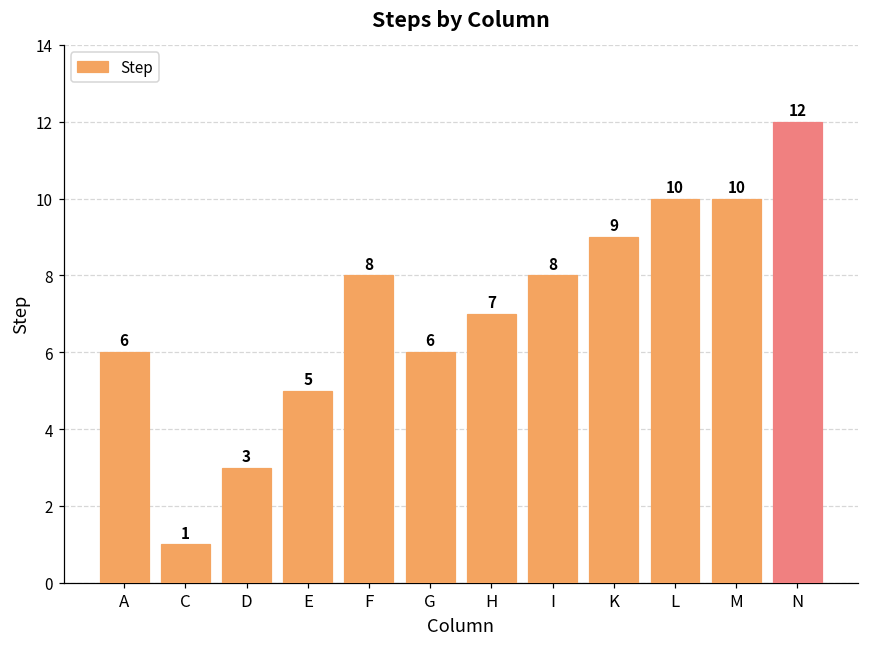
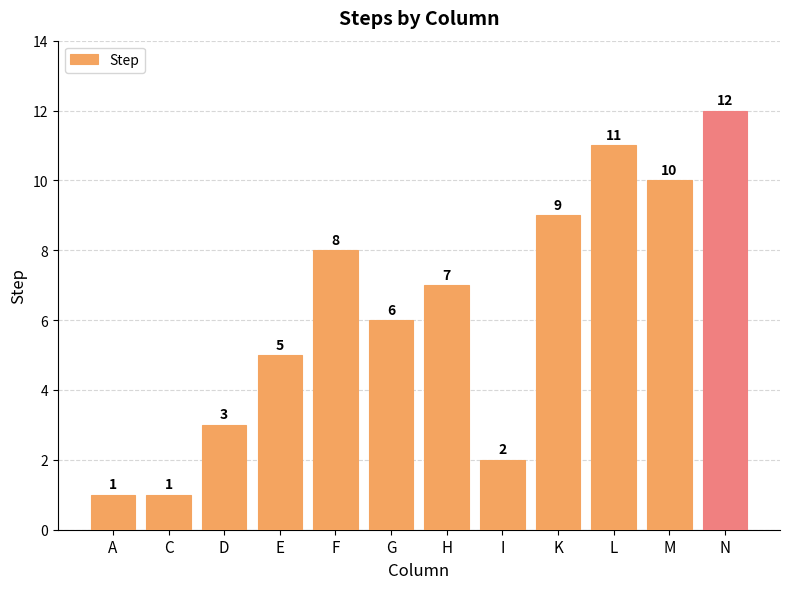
A: 6 -> 1
I: 8 -> 2
L: 10 -> 11
